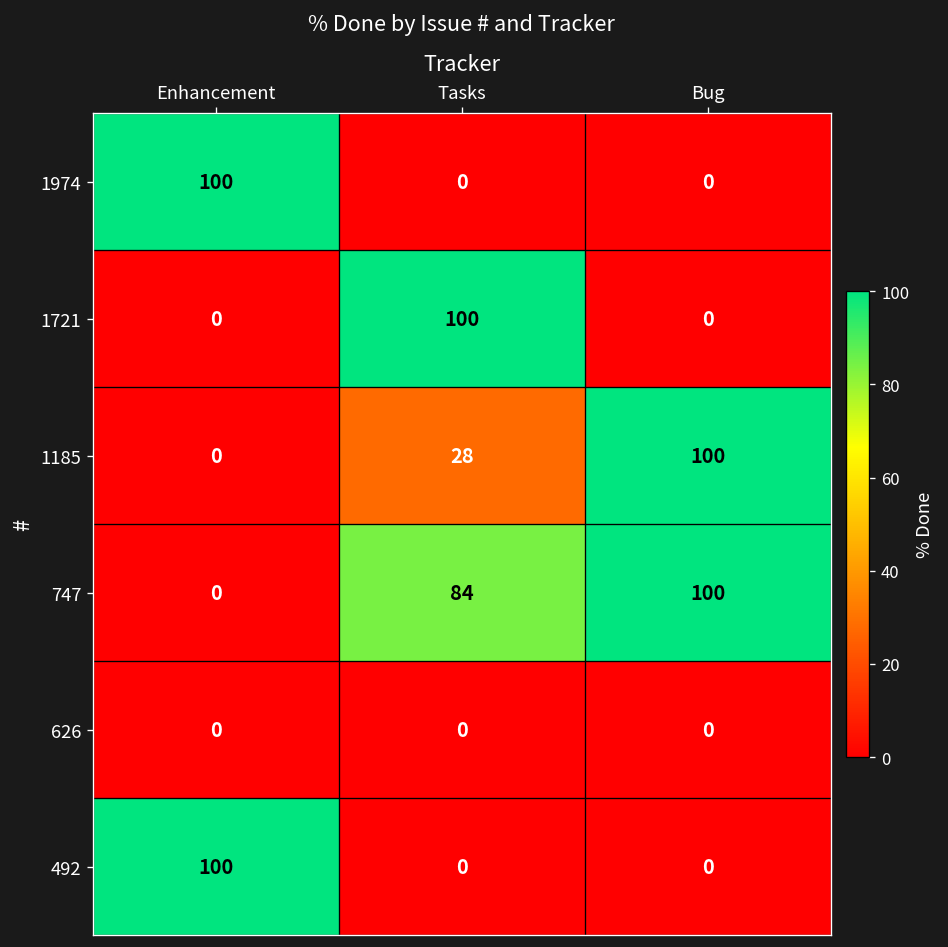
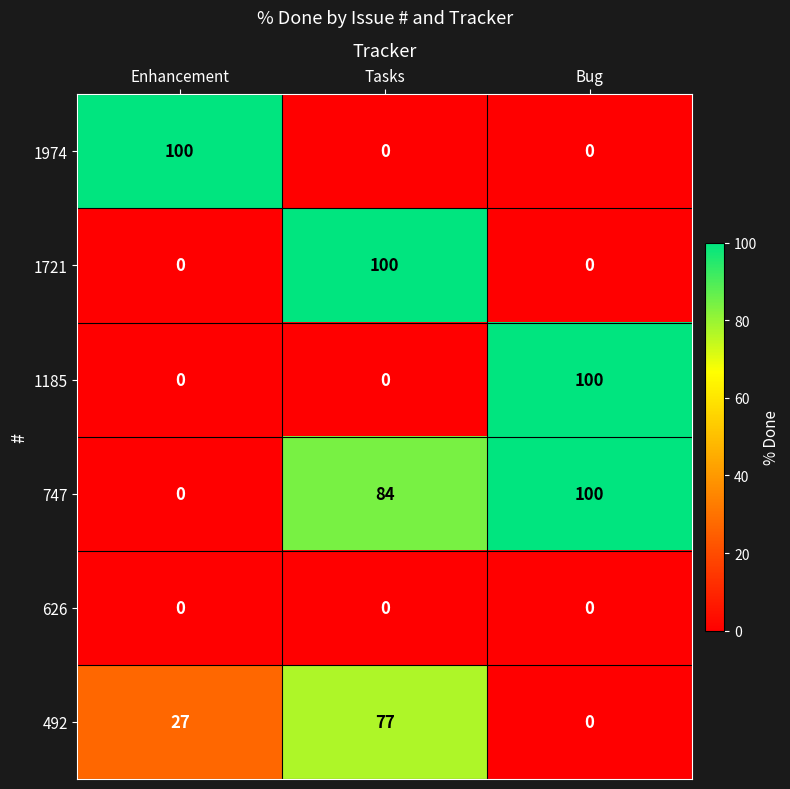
1185, Tasks: 28 -> 0
492, Enhancement: 100 -> 27
492, Tasks: 0 -> 77
